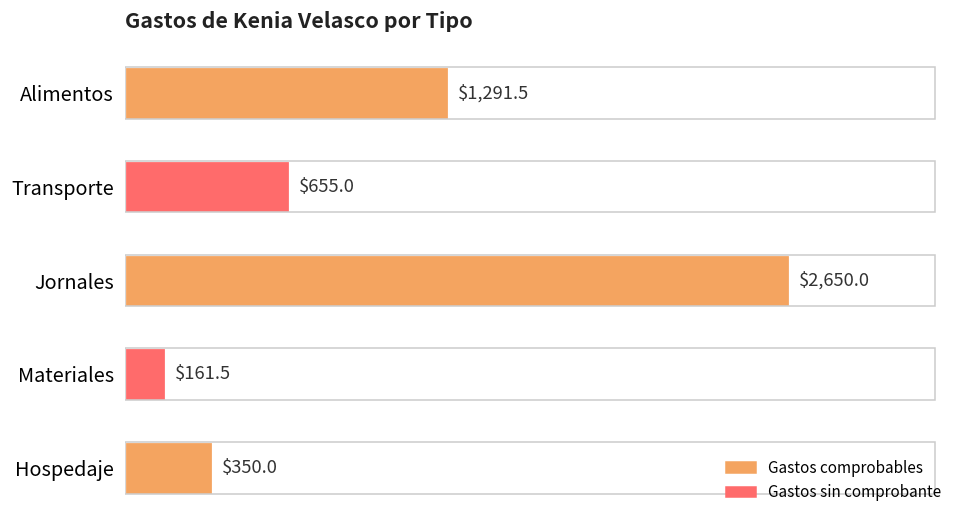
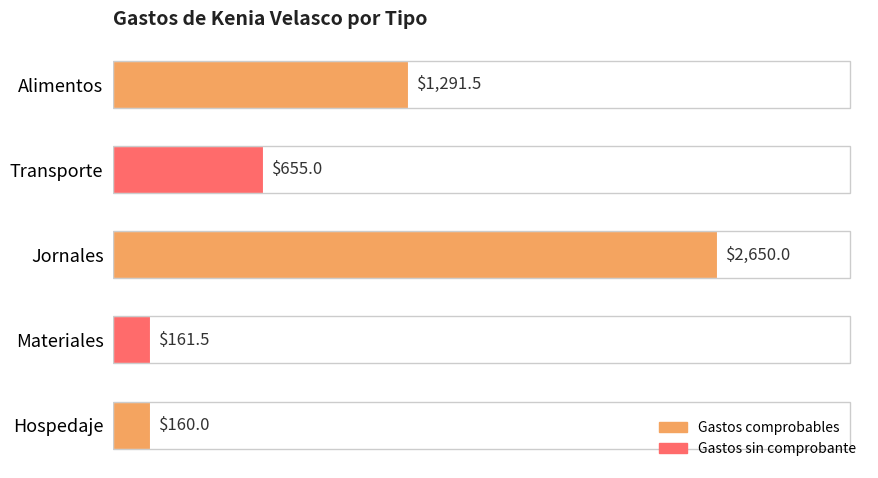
Hospedaje: $350.0 -> $160.0
